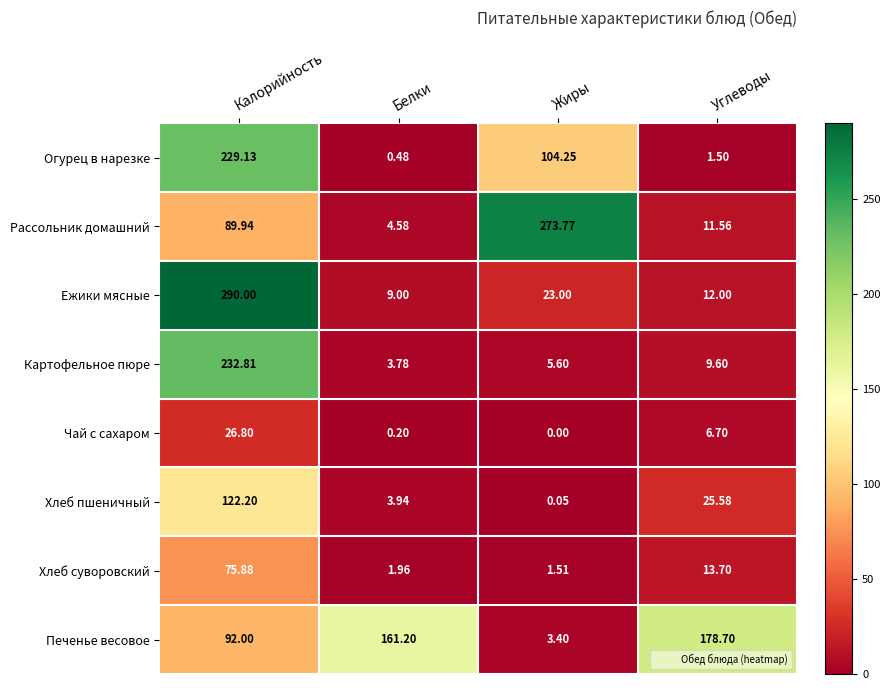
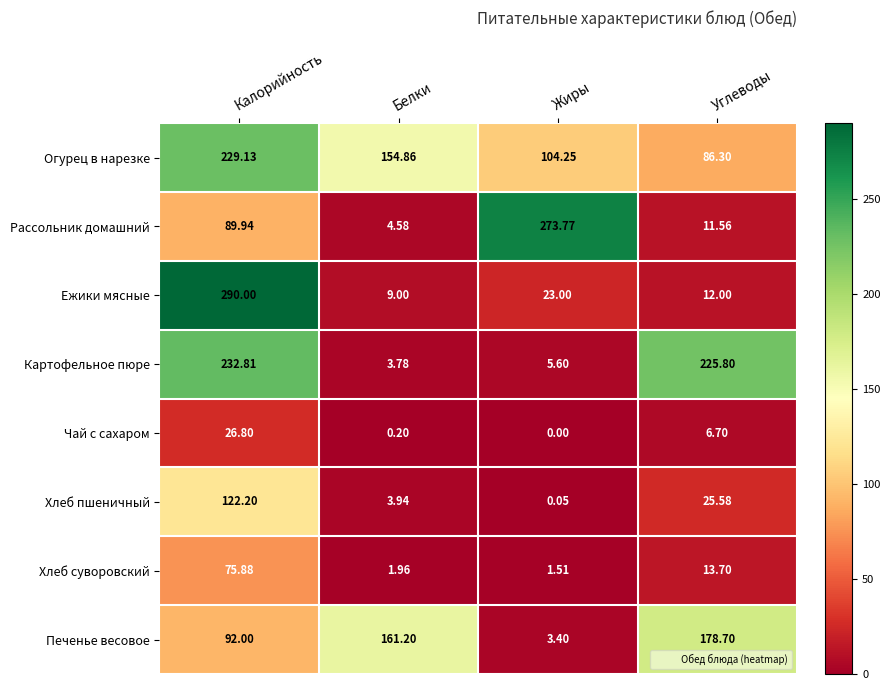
Огурец в нарезке, Белки: 0.48 -> 154.86
Огурец в нарезке, Углеводы: 1.50 -> 86.30
Картофельное пюре, Углеводы: 9.60 -> 225.80
